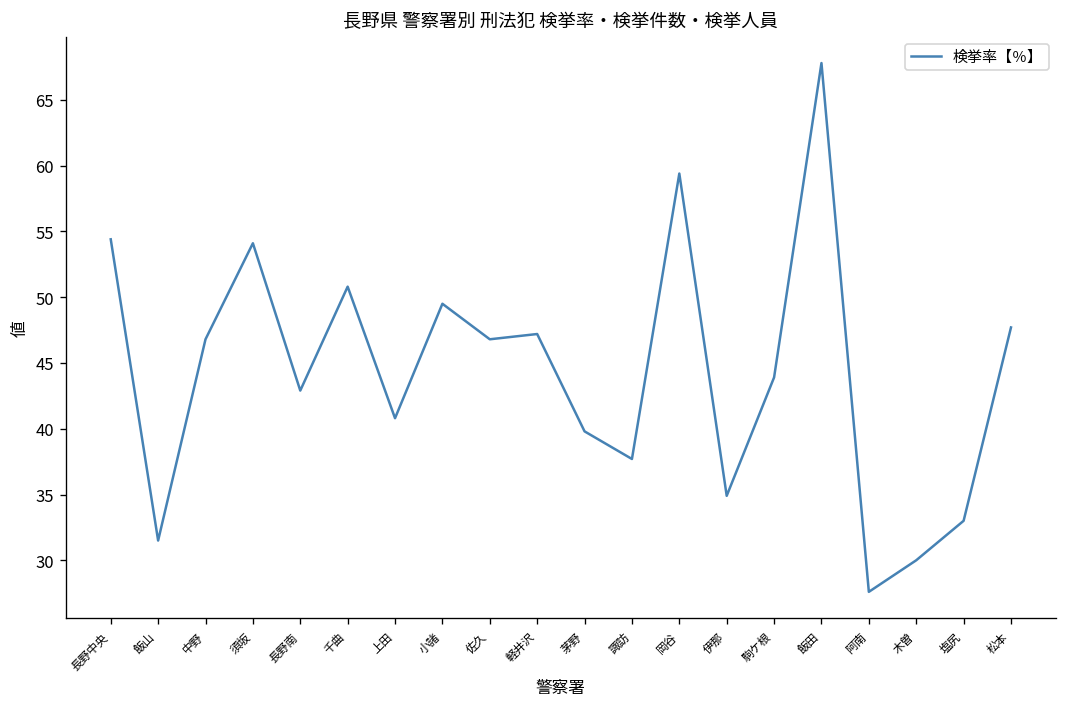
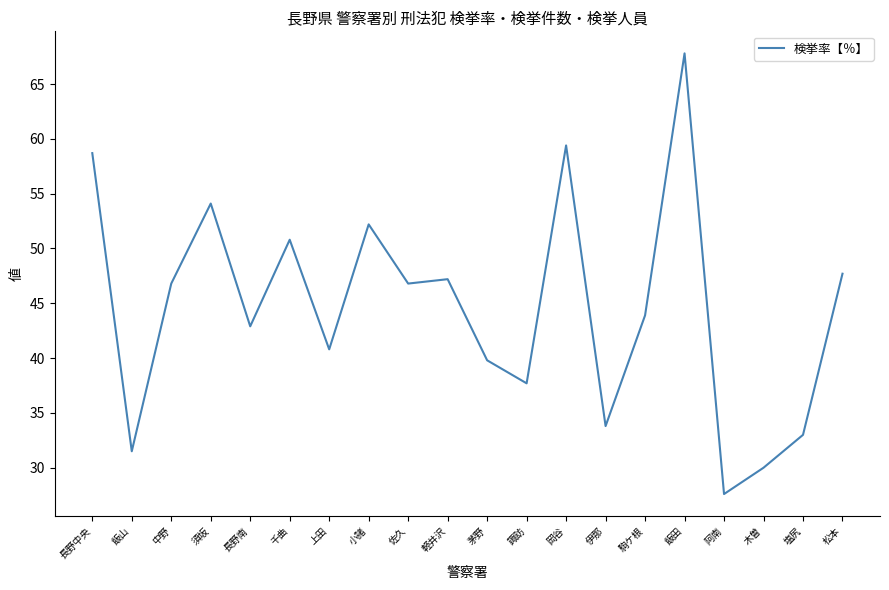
長野中央: 54.4 -> 58.7
小諸: 49.5 -> 52.2
伊那: 34.9 -> 33.8
